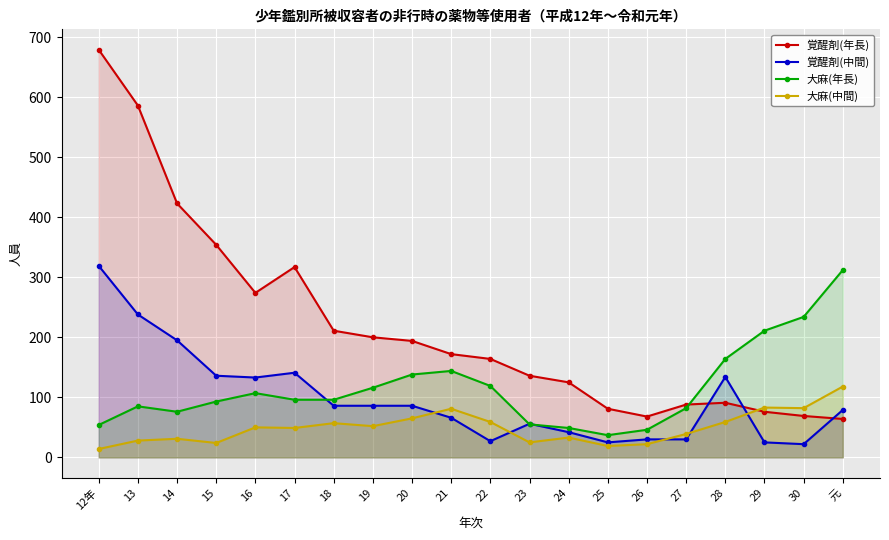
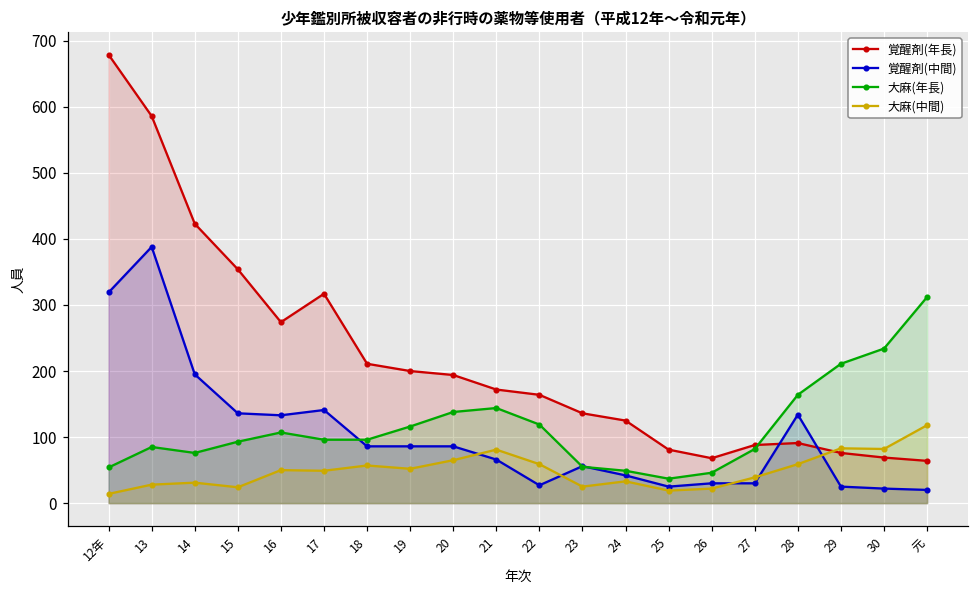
覚醒剤(中間), 13: 240 -> 390
覚醒剤(中間), 元: 80 -> 20
